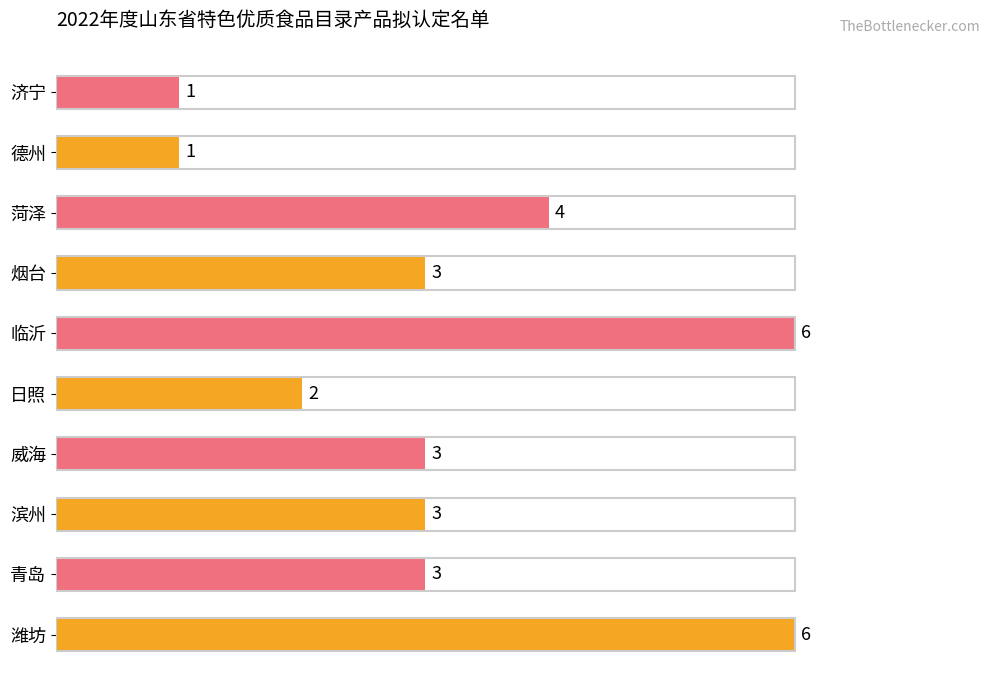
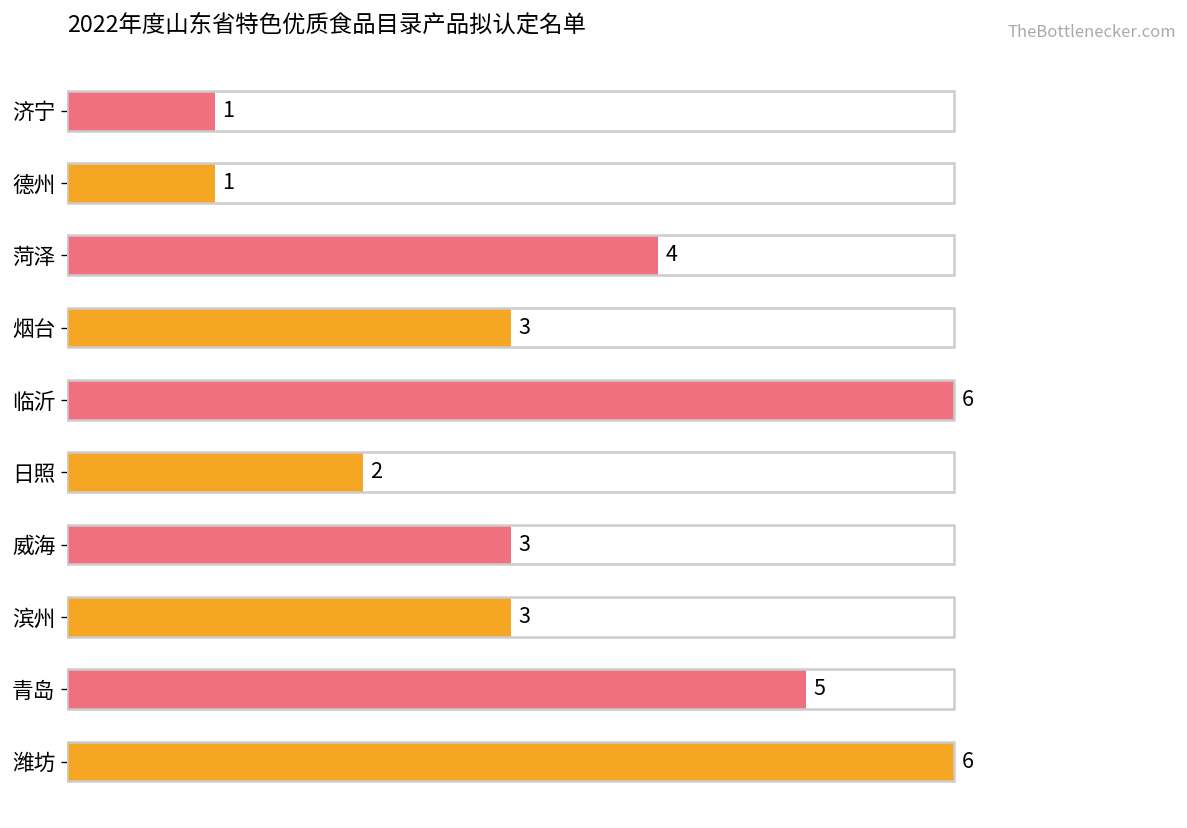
青岛: 3 -> 5
